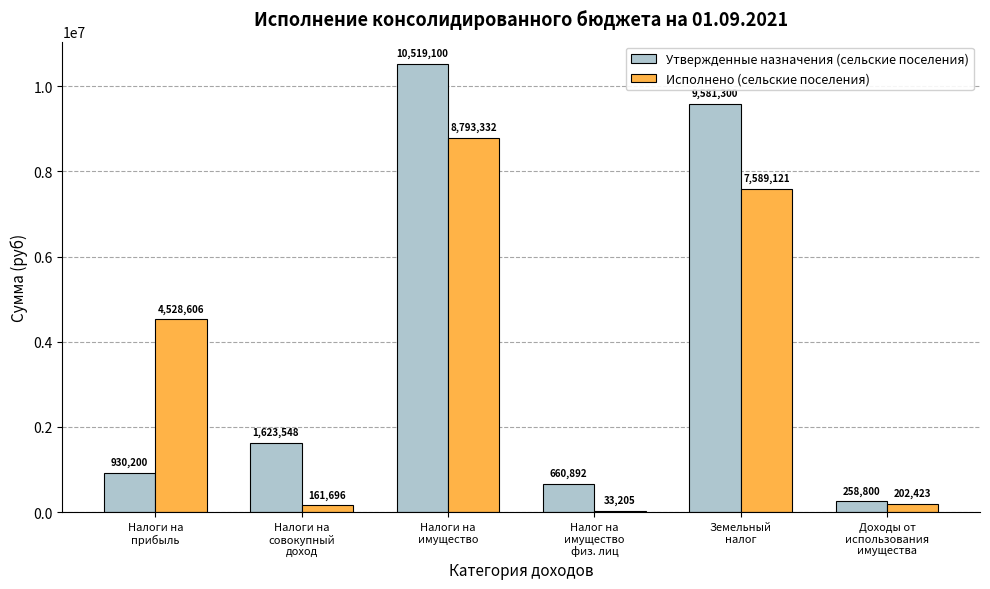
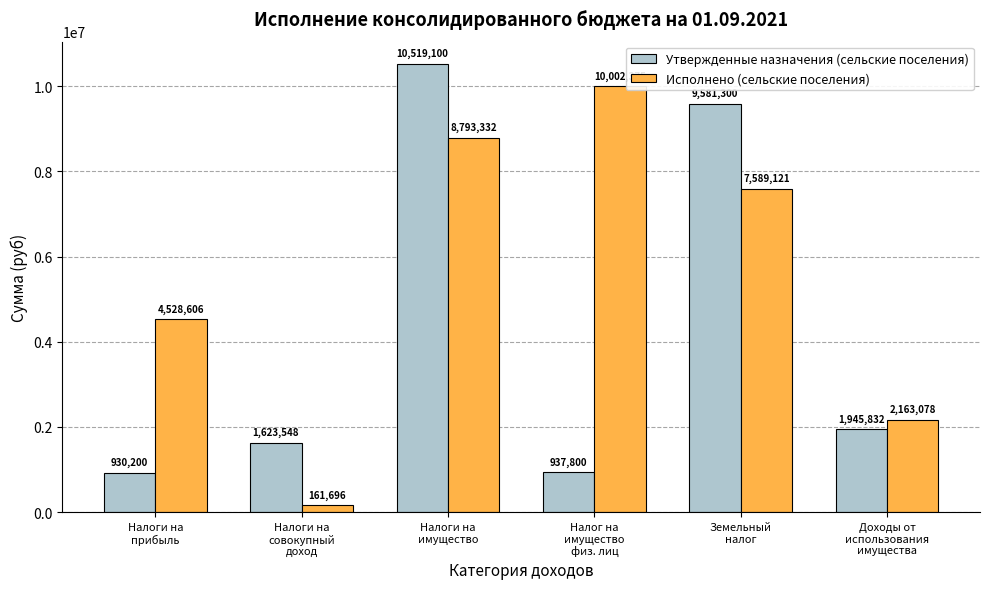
Утвержденные назначения (сельские поселения), Налог на имущество физ. лиц: 660,892 -> 937,800
Исполнено (сельские поселения), Налог на имущество физ. лиц: 0 -> 10000000
Утвержденные назначения (сельские поселения), Доходы от использования имущества: 258,800 -> 1,945,832
Исполнено (сельские поселения), Доходы от использования имущества: 202,423 -> 2,163,078
